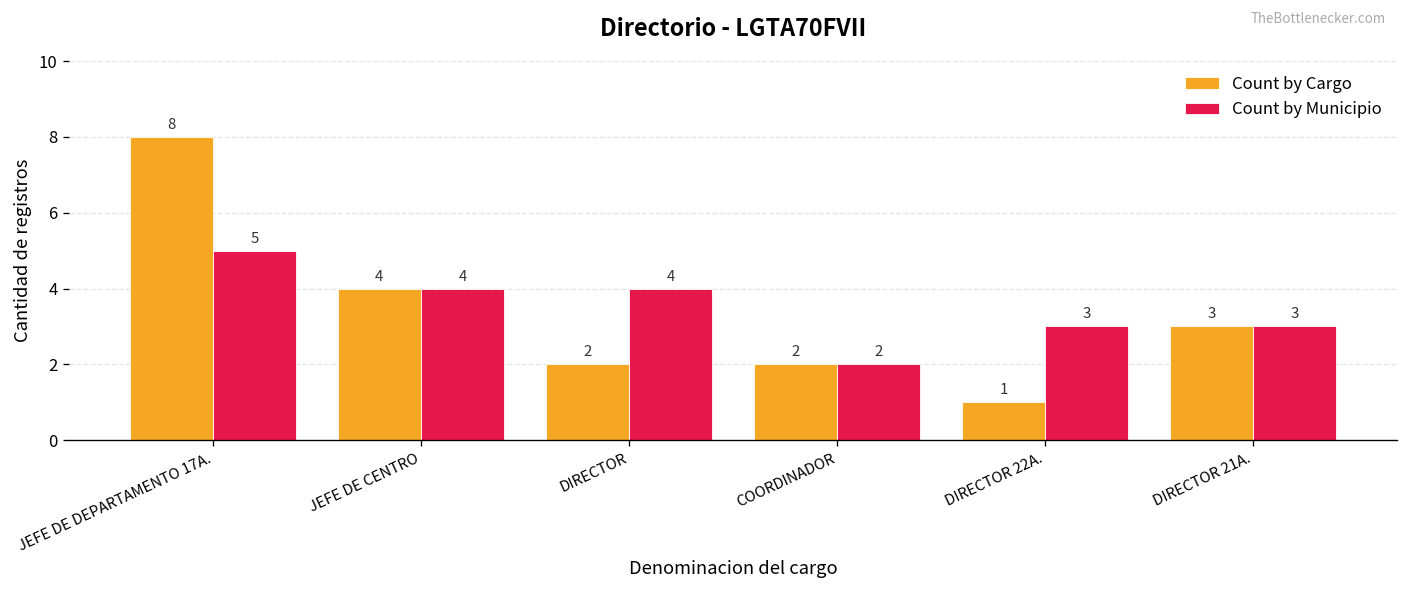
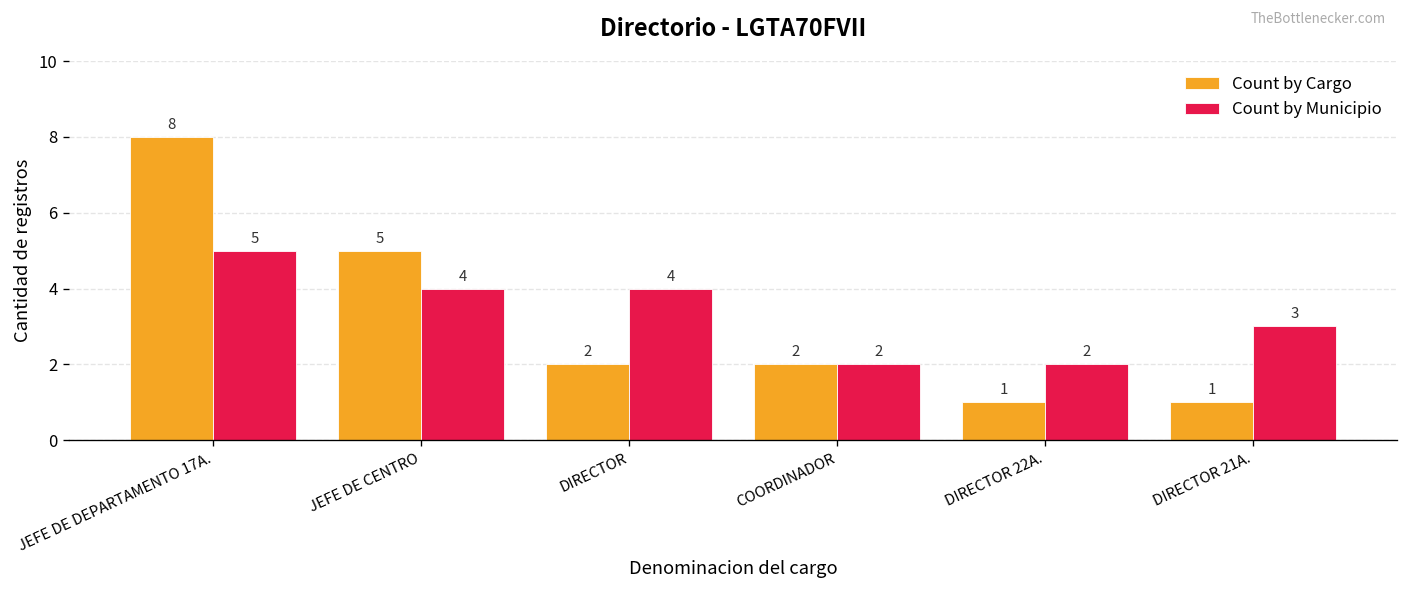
Count by Cargo, JEFE DE CENTRO: 4 -> 5
Count by Municipio, DIRECTOR 22A.: 3 -> 2
Count by Cargo, DIRECTOR 21A.: 3 -> 1
